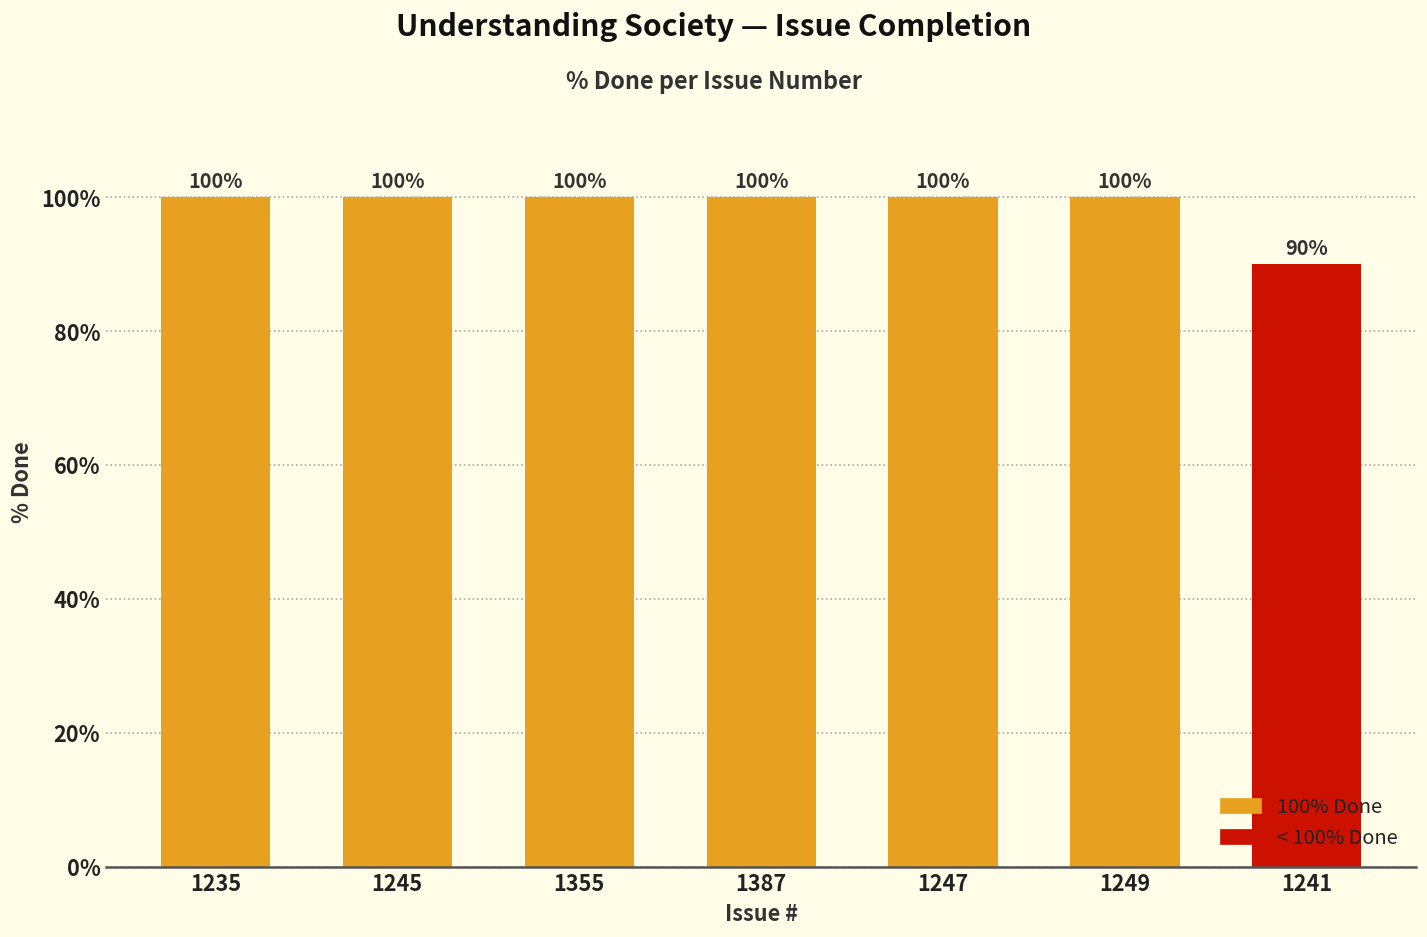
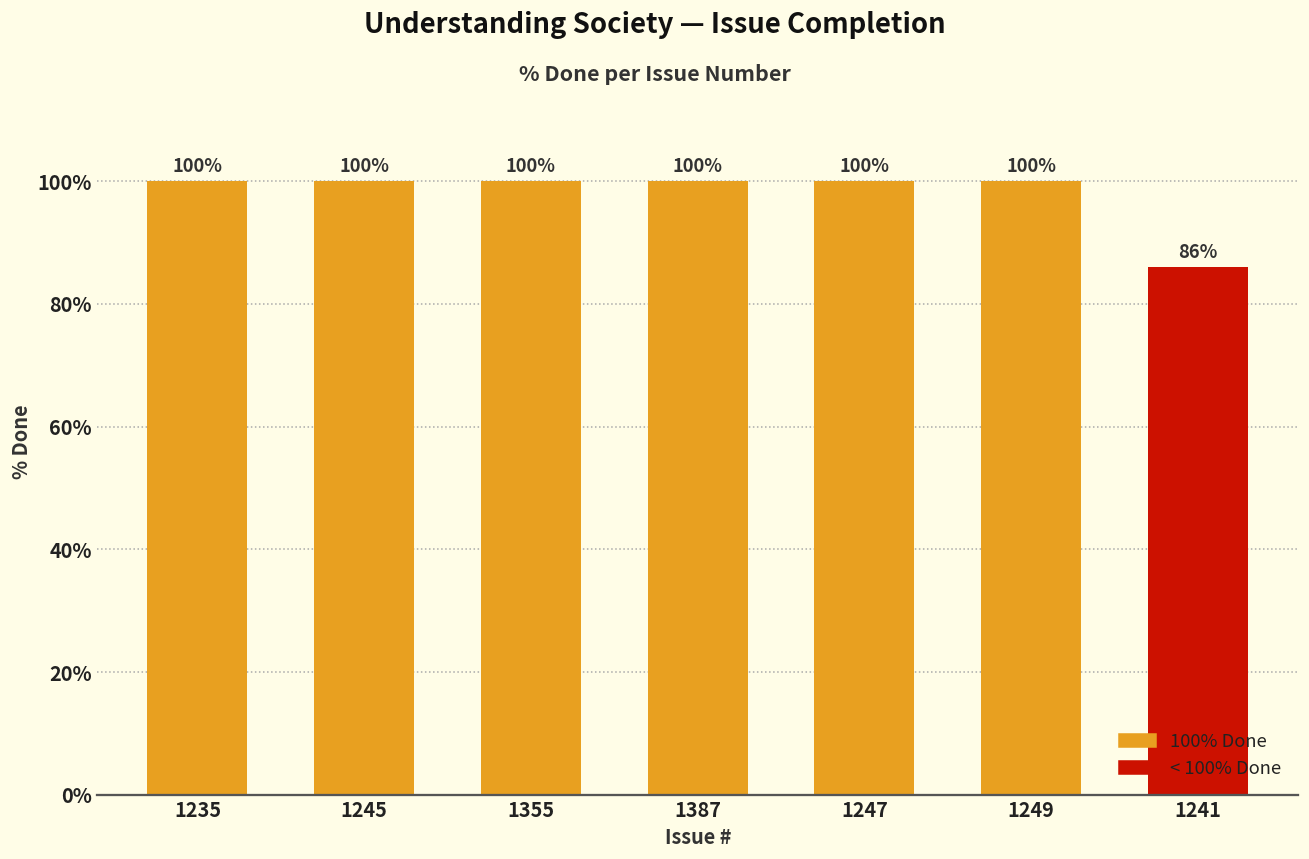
1241: 90% -> 86%
